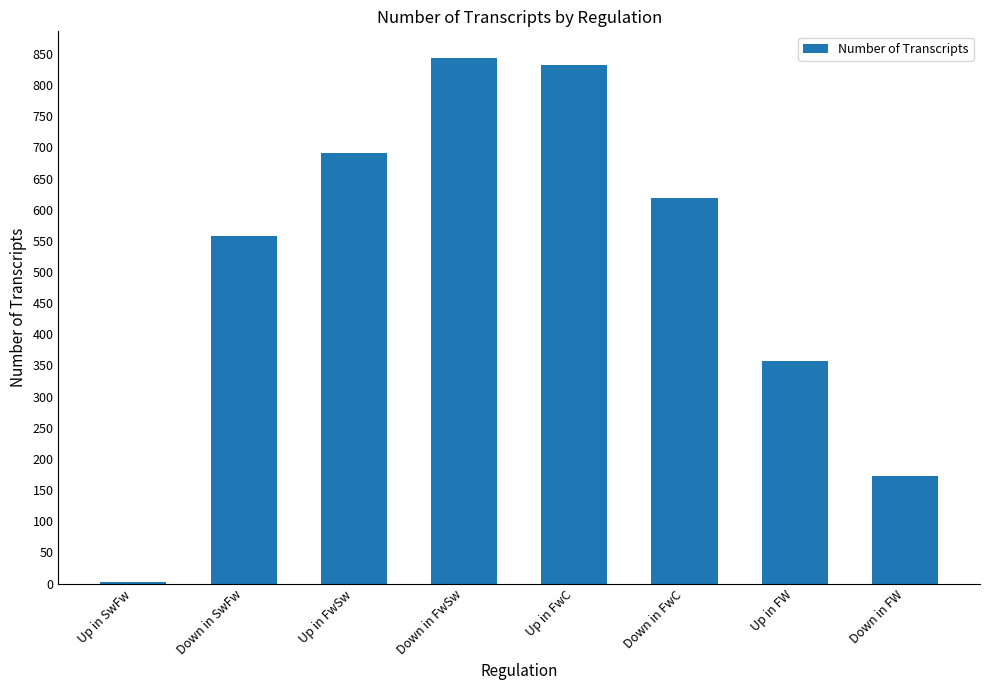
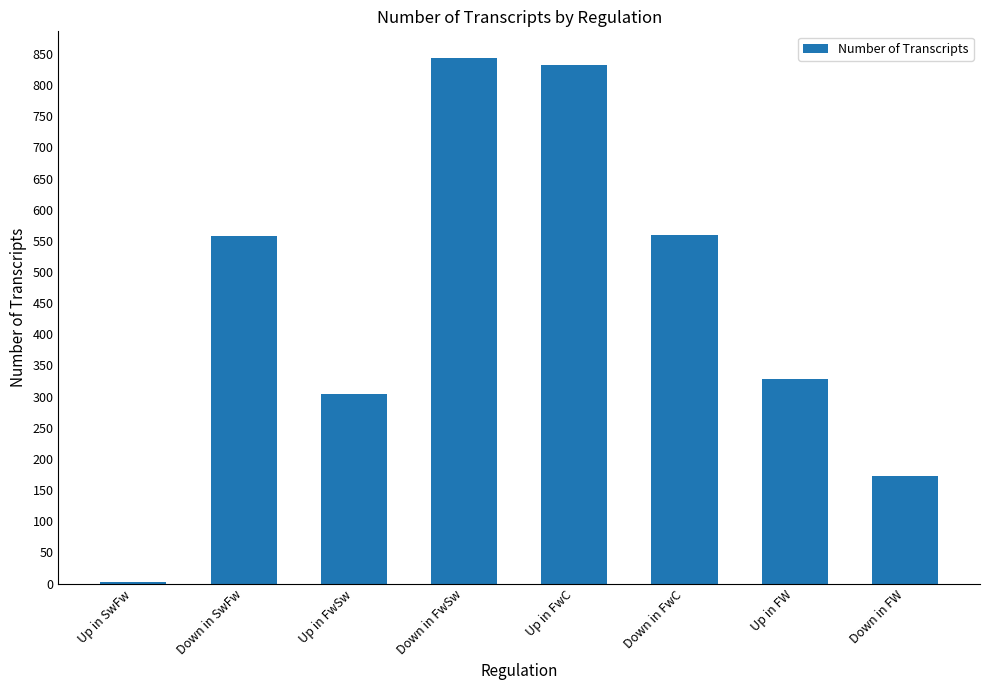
Up in FwSw: 690 -> 300
Down in FwC: 620 -> 560
Up in FW: 360 -> 330
